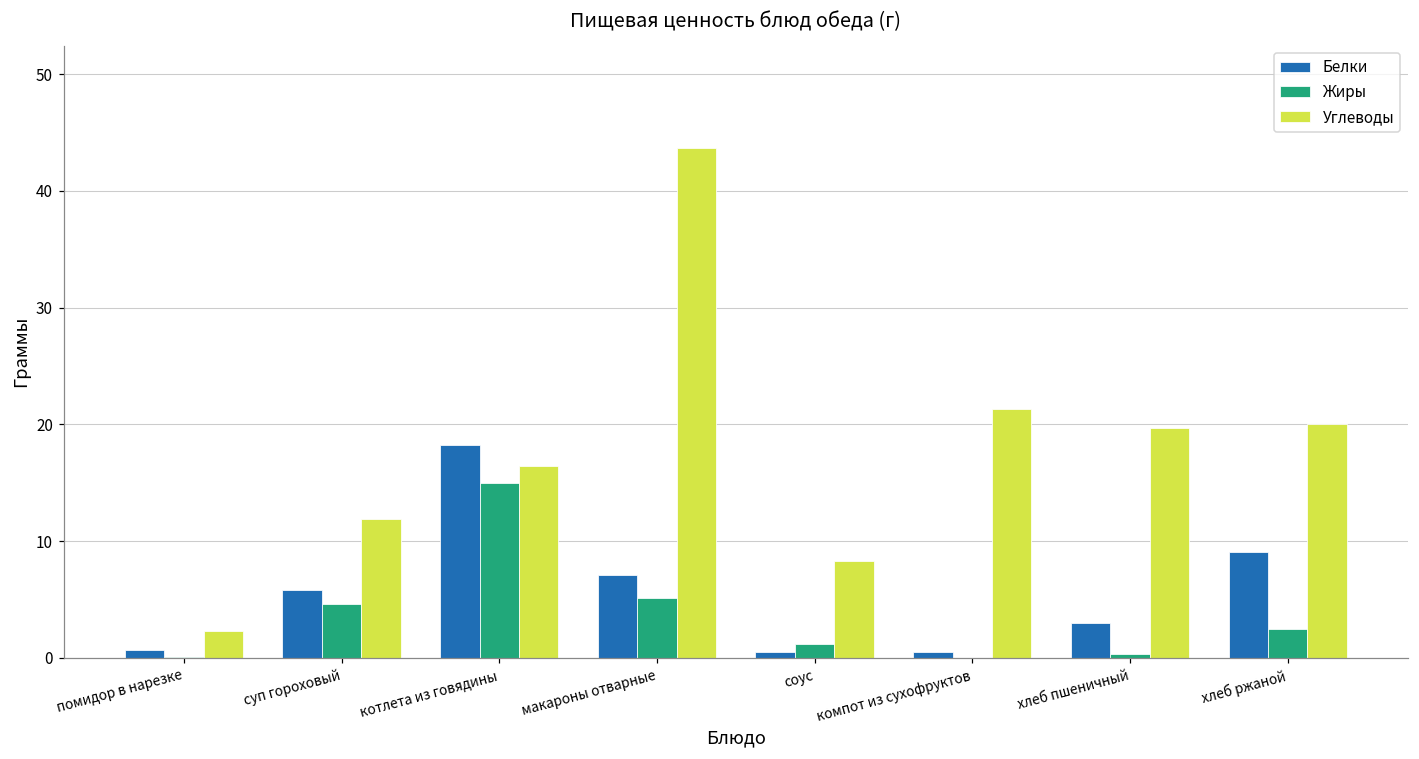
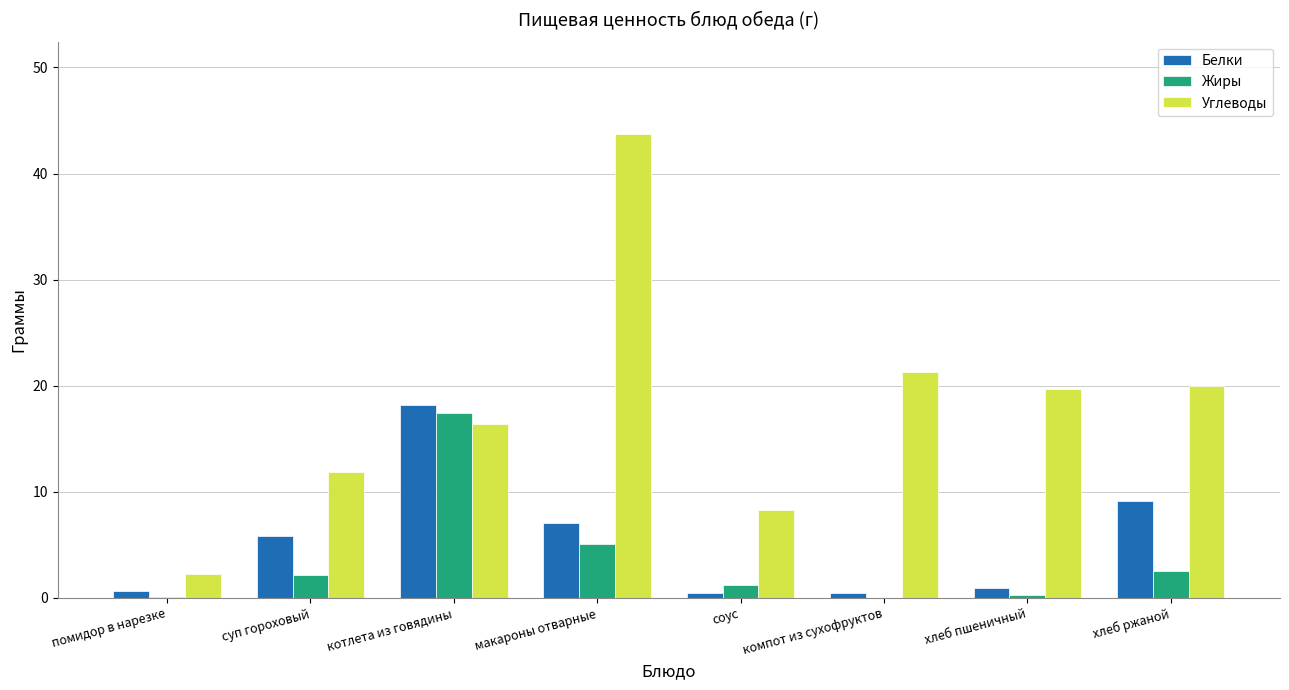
Жиры, суп гороховый: 4.6 -> 2.2
Жиры, котлета из говядины: 15.0 -> 17.4
Белки, хлеб пшеничный: 3.0 -> 0.9
